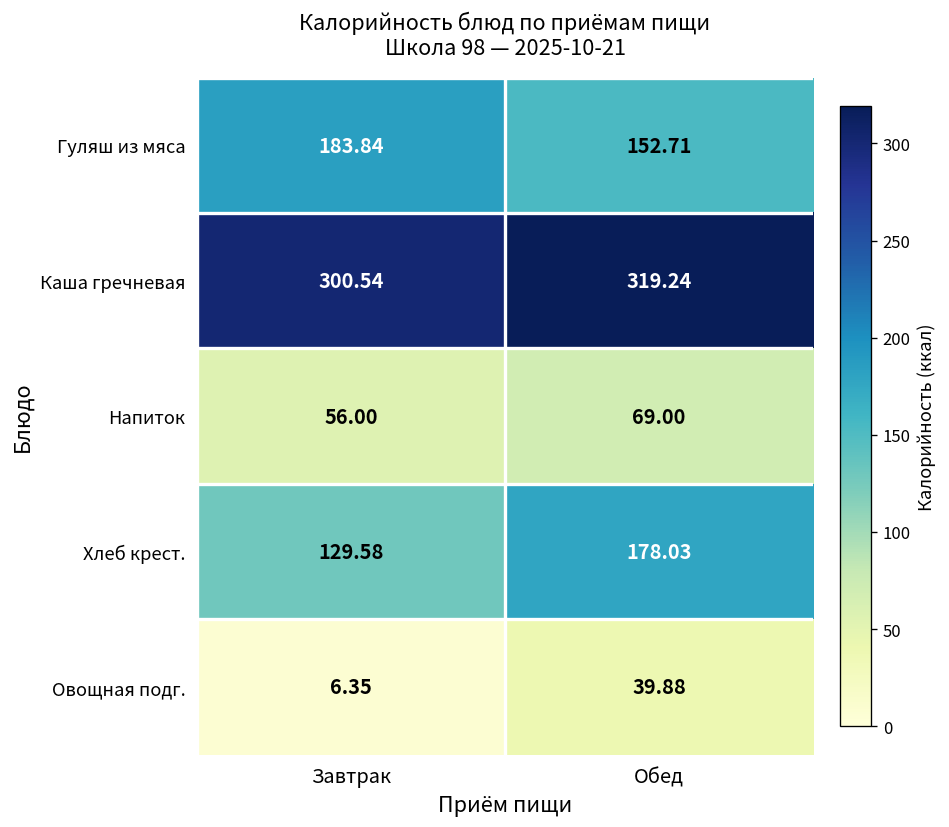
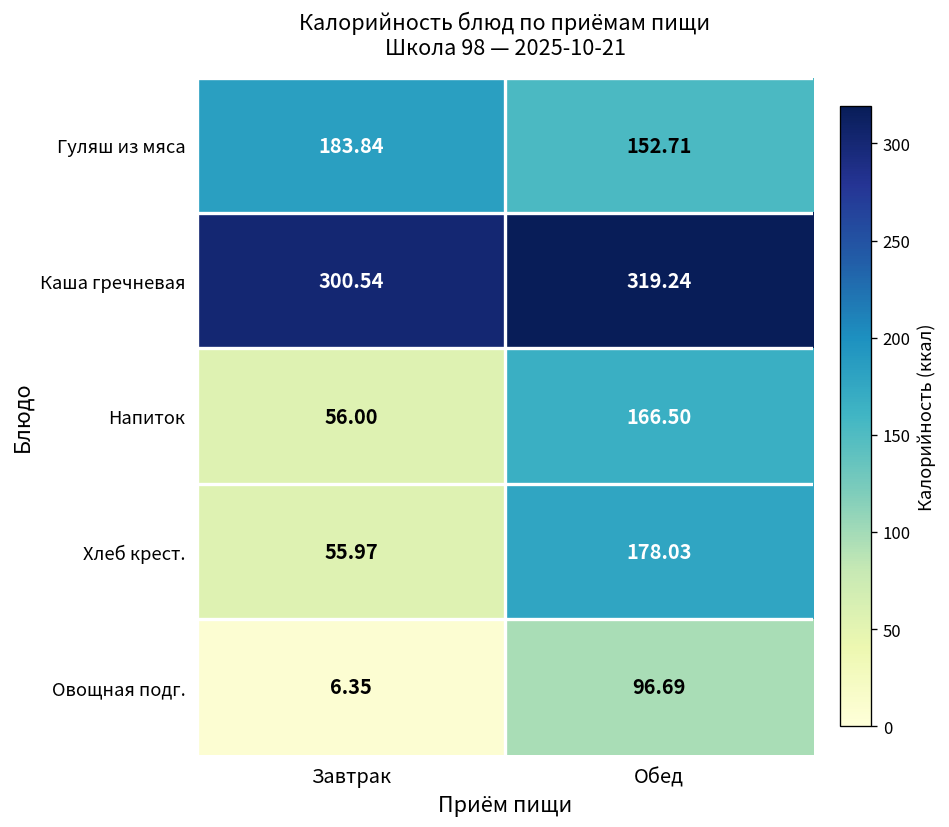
Напиток, Обед: 69.00 -> 166.50
Хлеб крест., Завтрак: 129.58 -> 55.97
Овощная подг., Обед: 39.88 -> 96.69
